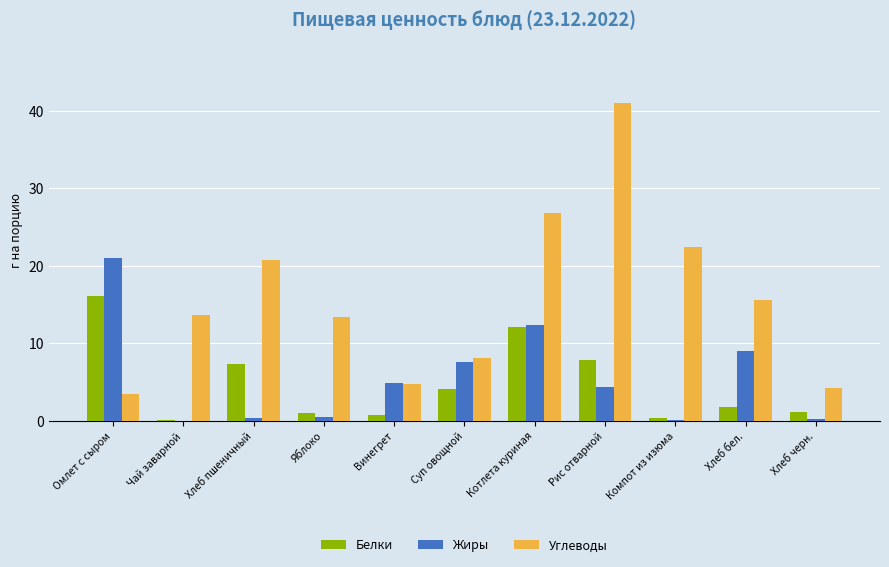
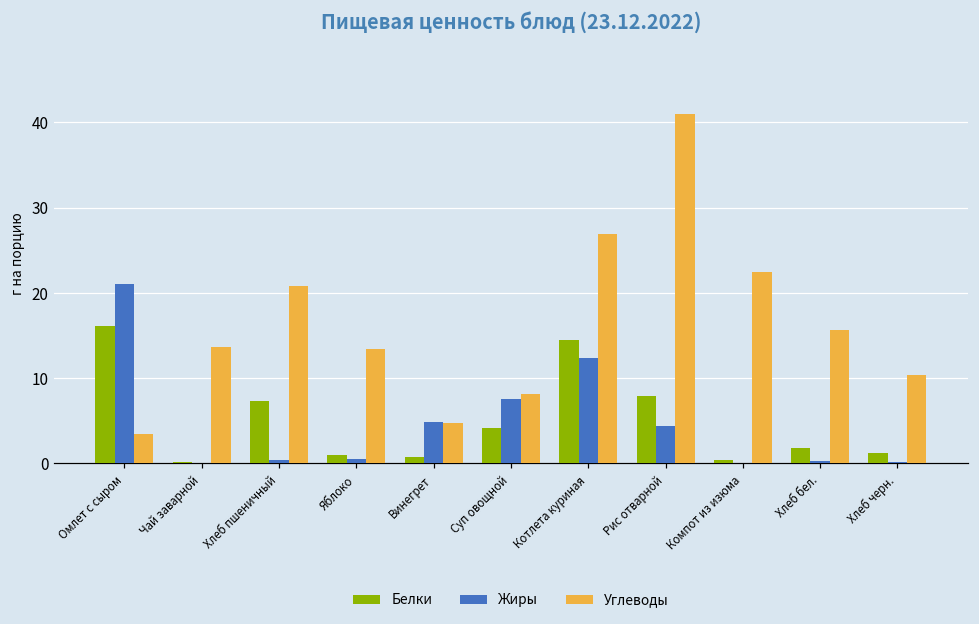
Белки, Котлета куриная: 12 -> 14
Жиры, Хлеб бел.: 9 -> 0
Углеводы, Хлеб черн.: 4 -> 10
